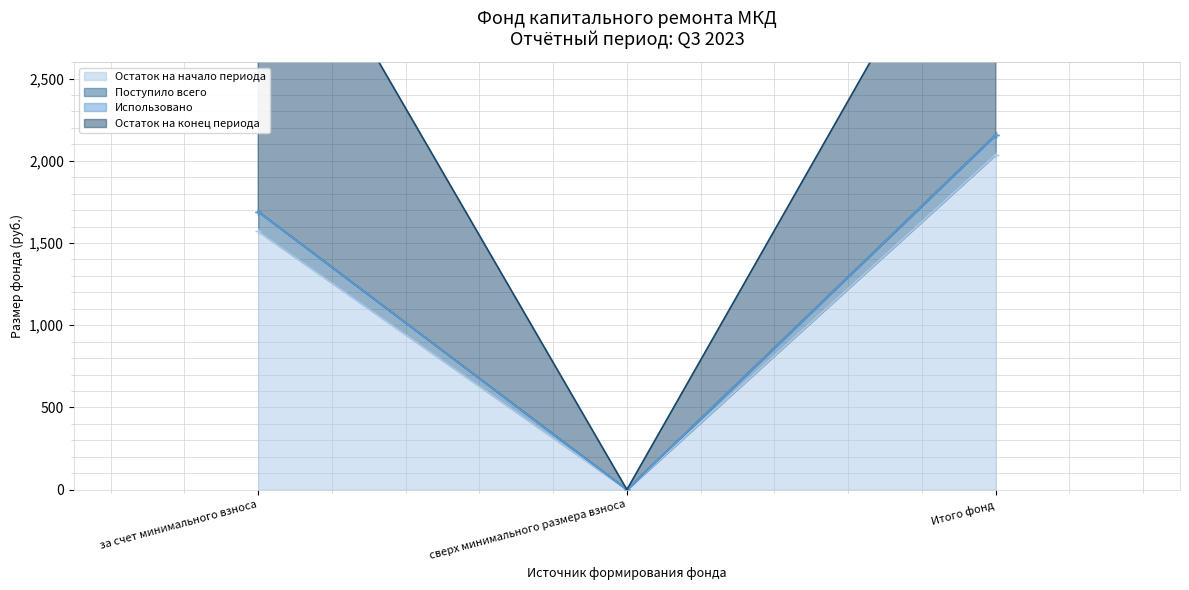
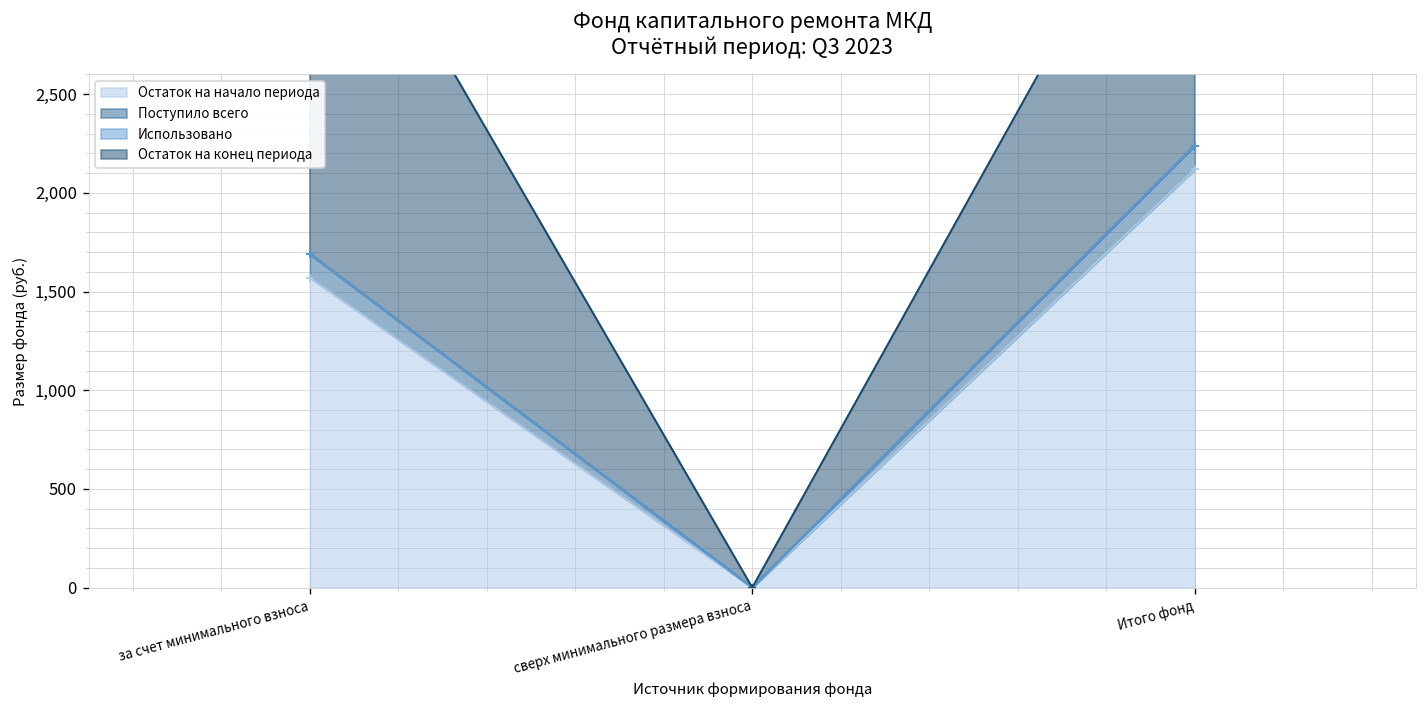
Остаток на начало периода, Итого фонд: 2,040 -> 2,120
